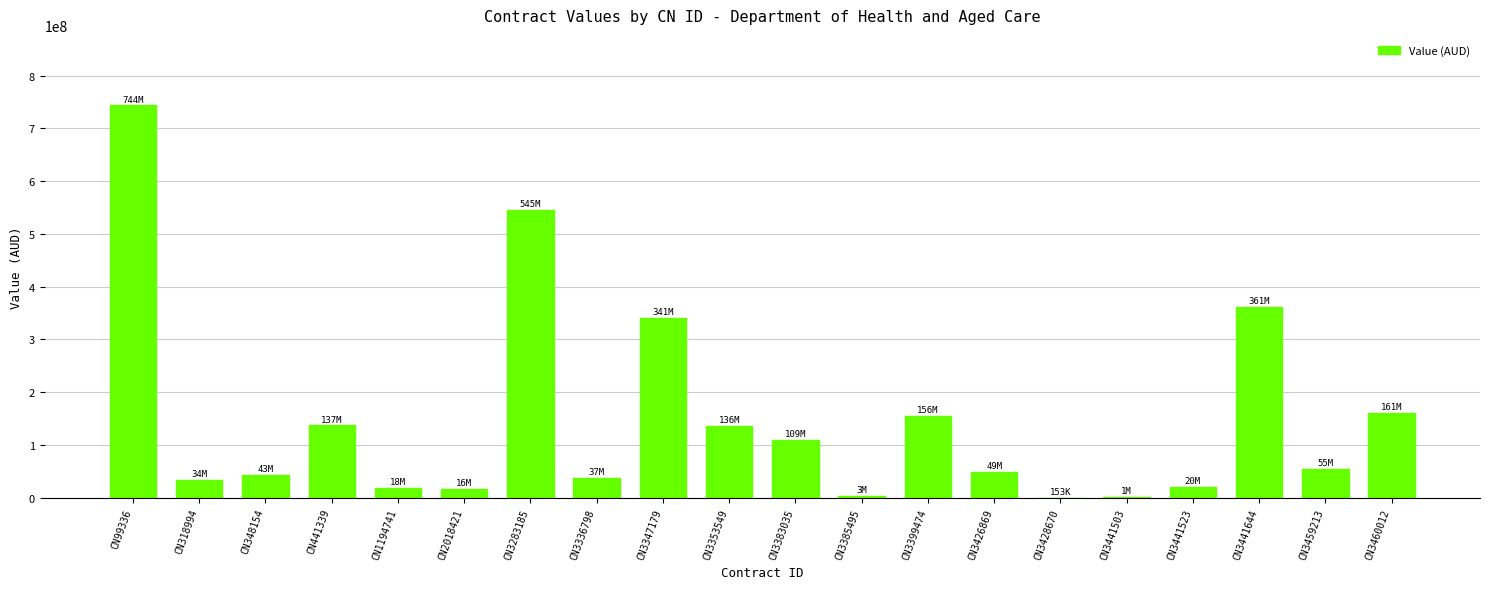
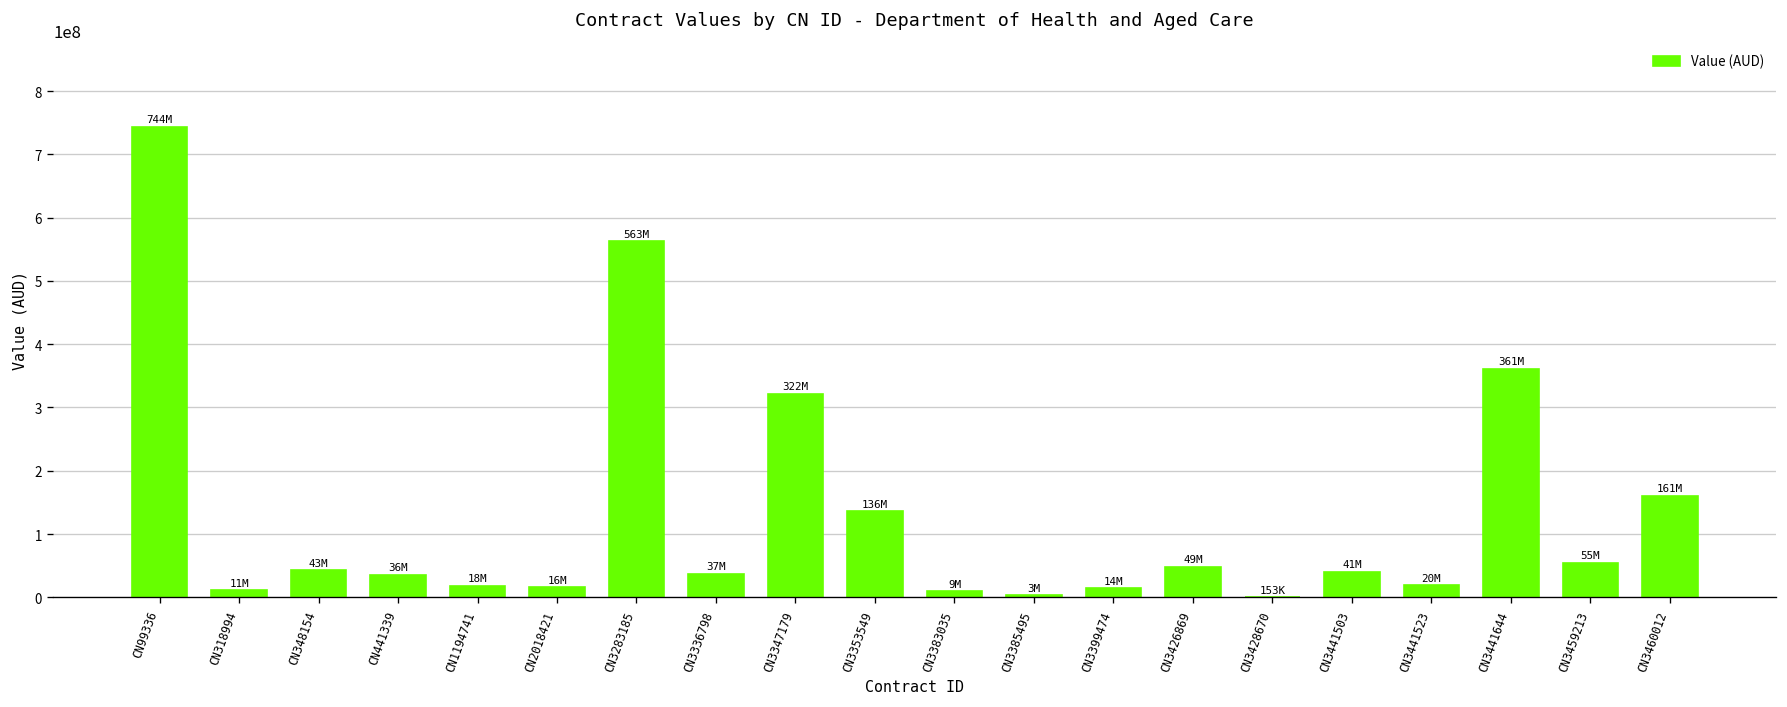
CN318994: 34M -> 11M
CN441339: 137M -> 36M
CN3283185: 545M -> 563M
CN3347179: 341M -> 322M
CN3383035: 109M -> 9M
CN3399474: 156M -> 14M
CN3441503: 1M -> 41M
